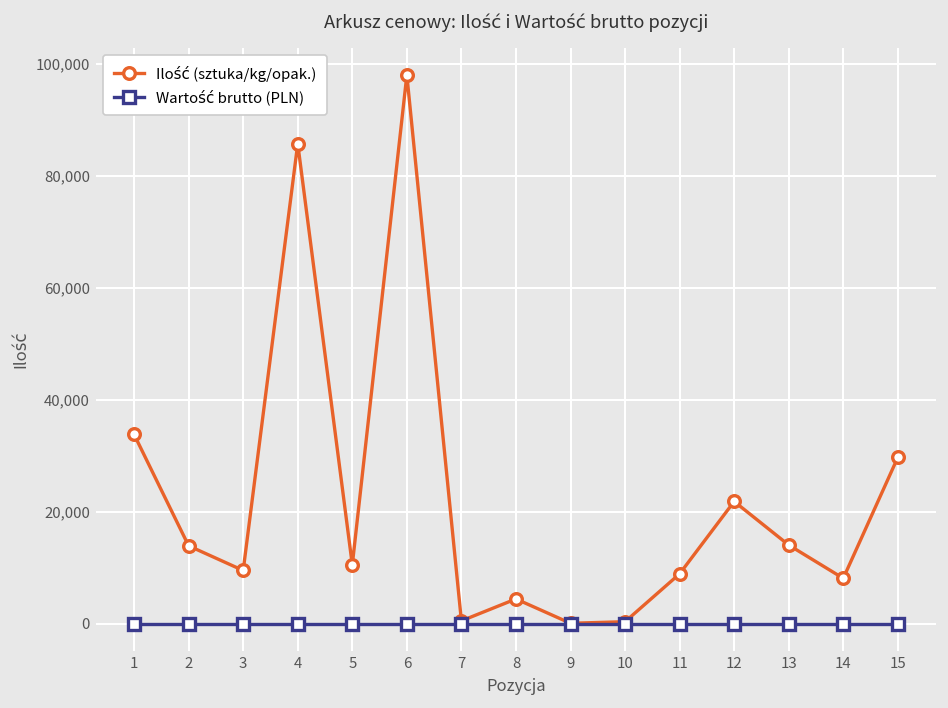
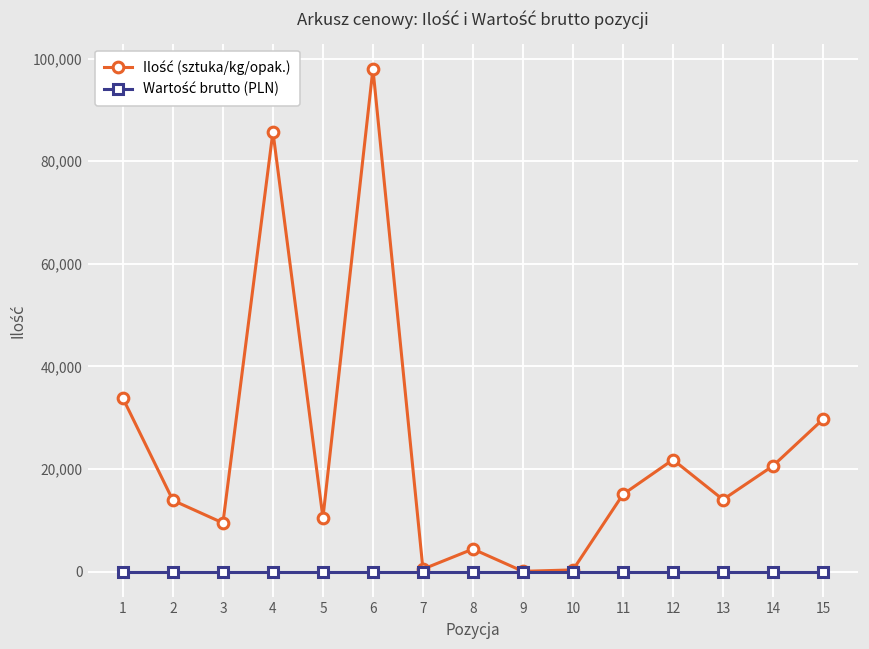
Ilość (sztuka/kg/opak.), 11: 9,000 -> 15,000
Ilość (sztuka/kg/opak.), 14: 8,000 -> 21,000
